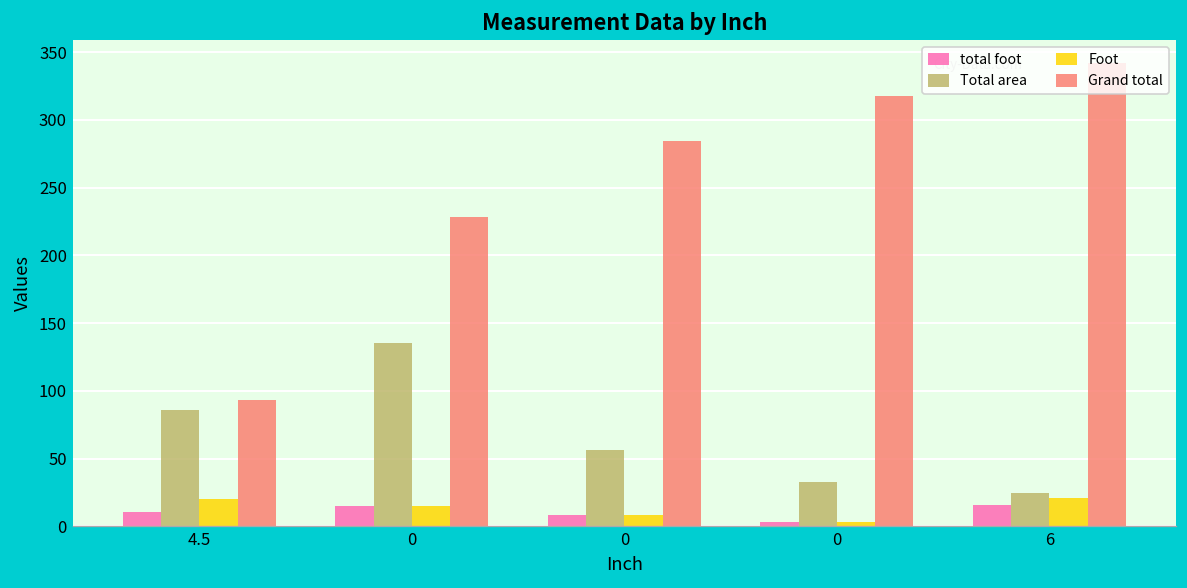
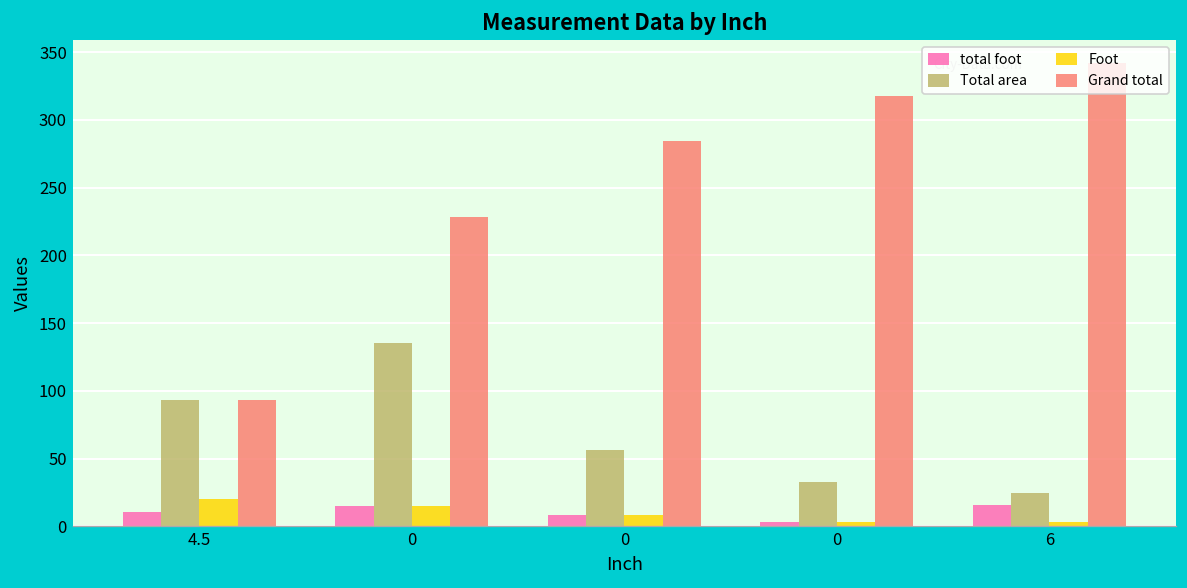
Total area, 4.5: 86 -> 93
Foot, 6: 21 -> 3
